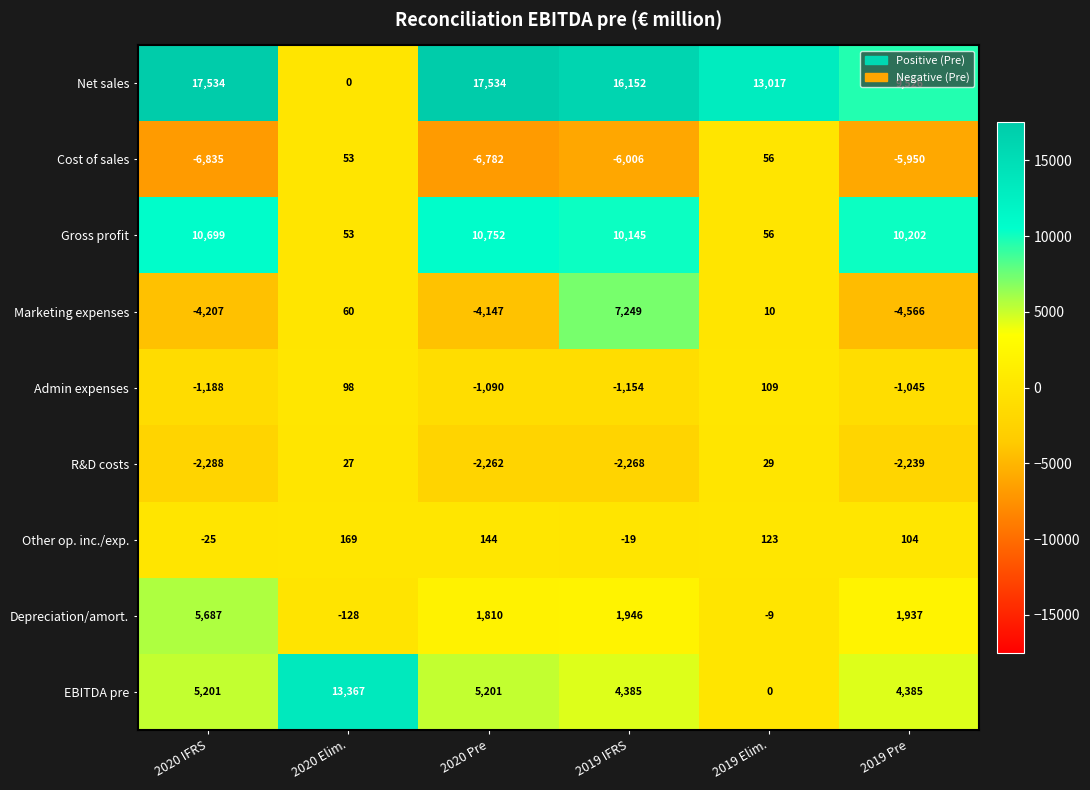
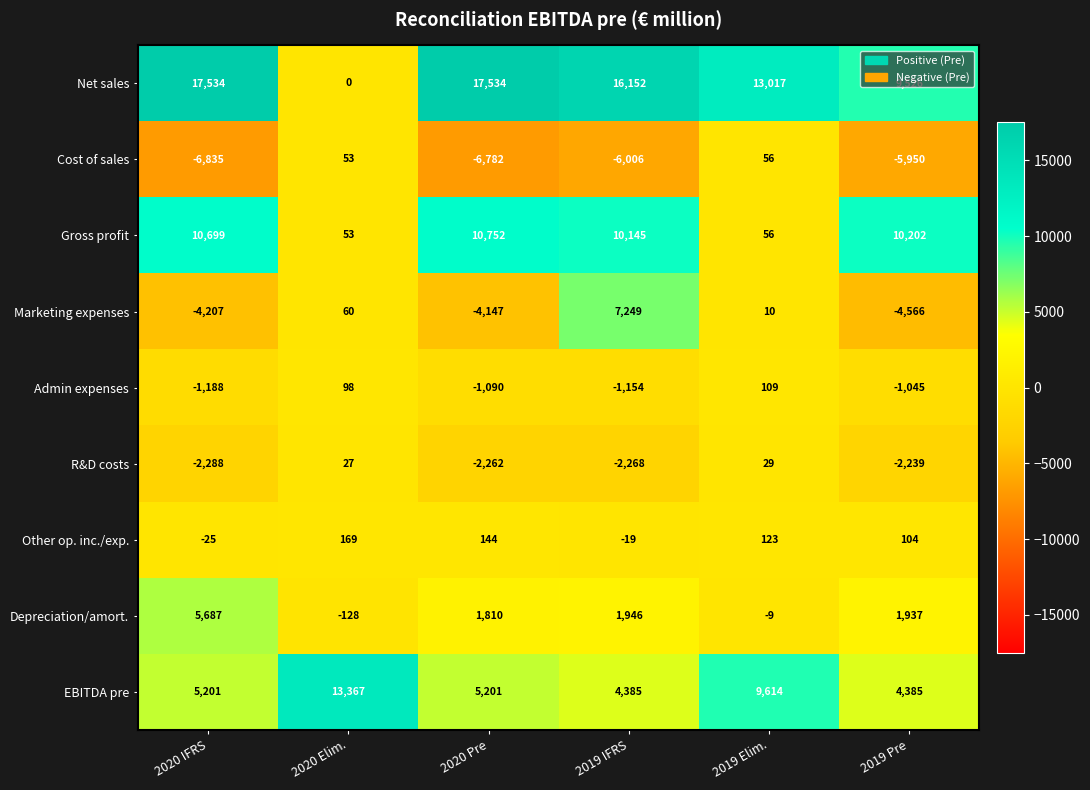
EBITDA pre, 2019 Elim.: 0 -> 9,614
